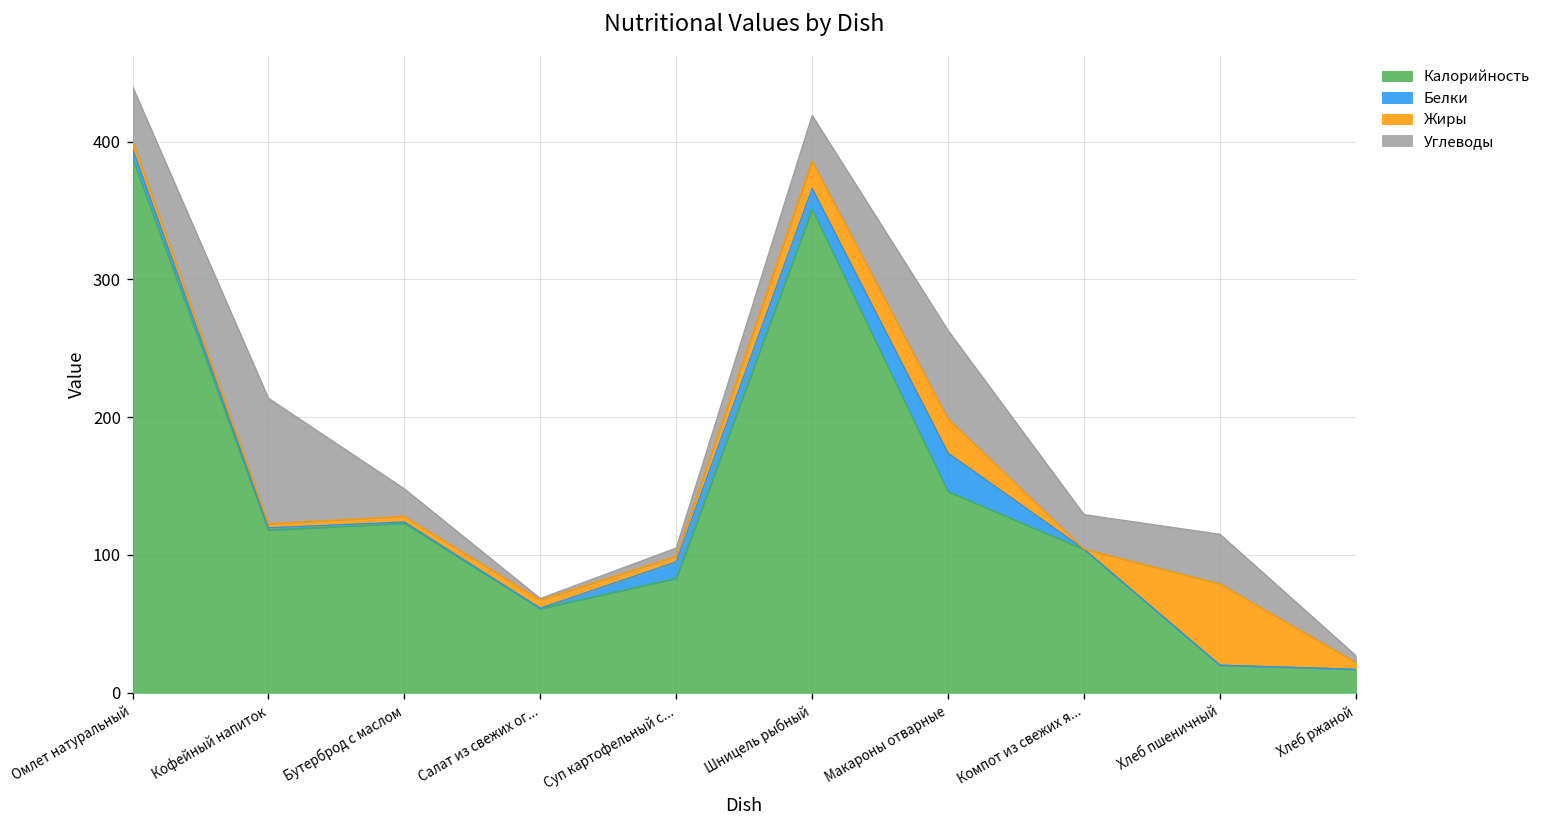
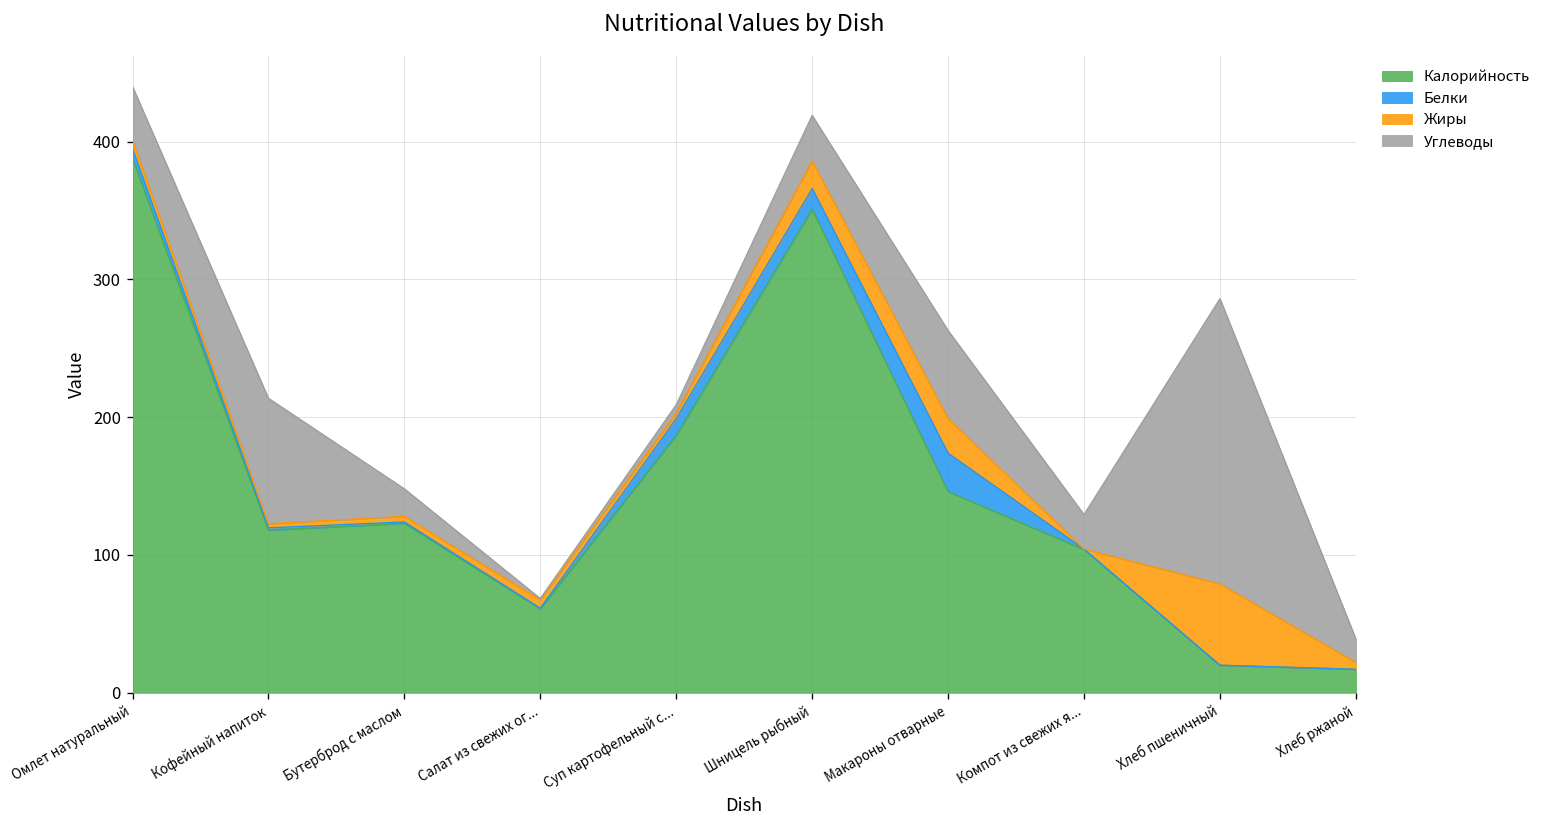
Калорийность, Суп картофельный с...: 83 -> 187
Углеводы, Хлеб пшеничный: 36 -> 207
Углеводы, Хлеб ржаной: 5 -> 17
